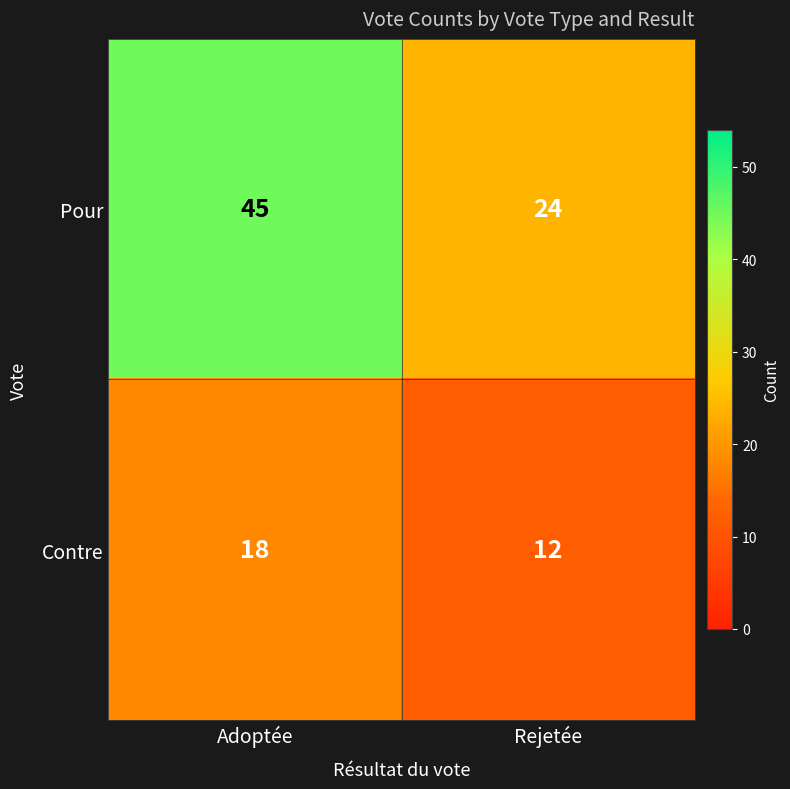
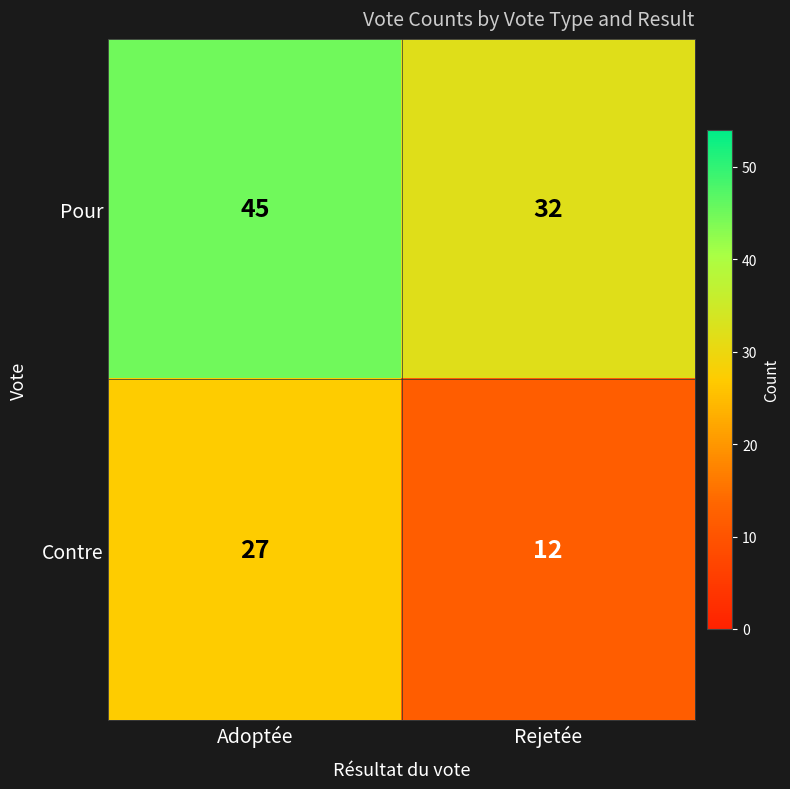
Pour, Rejetée: 24 -> 32
Contre, Adoptée: 18 -> 27
